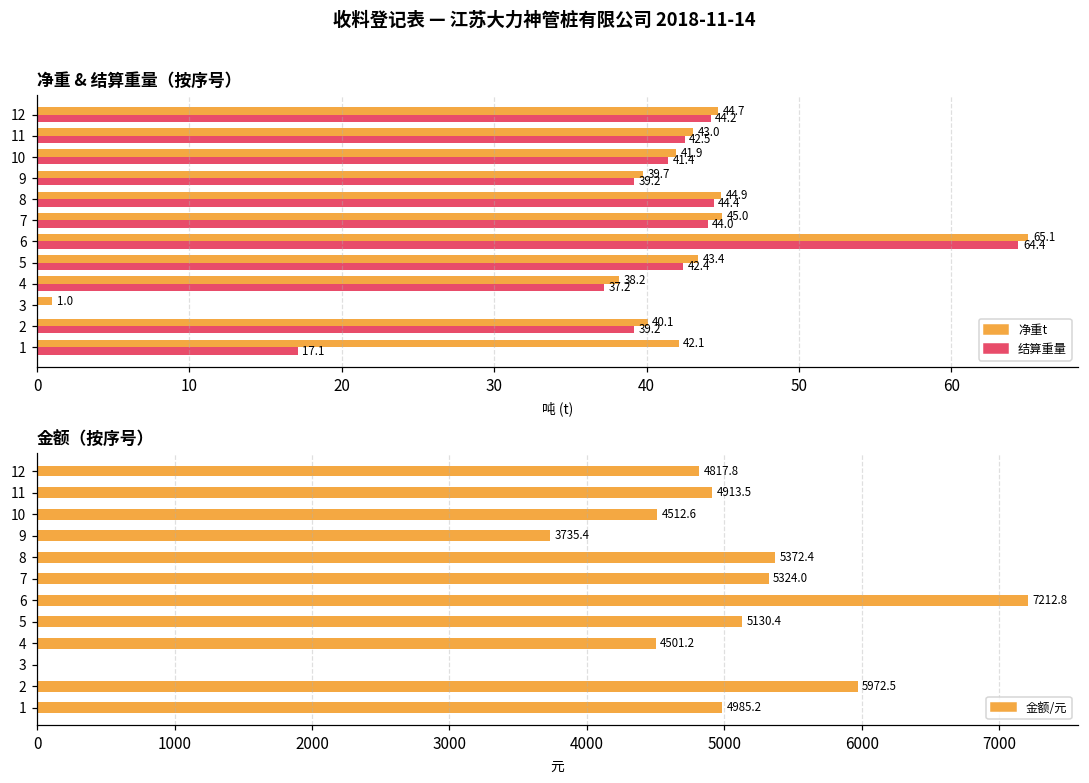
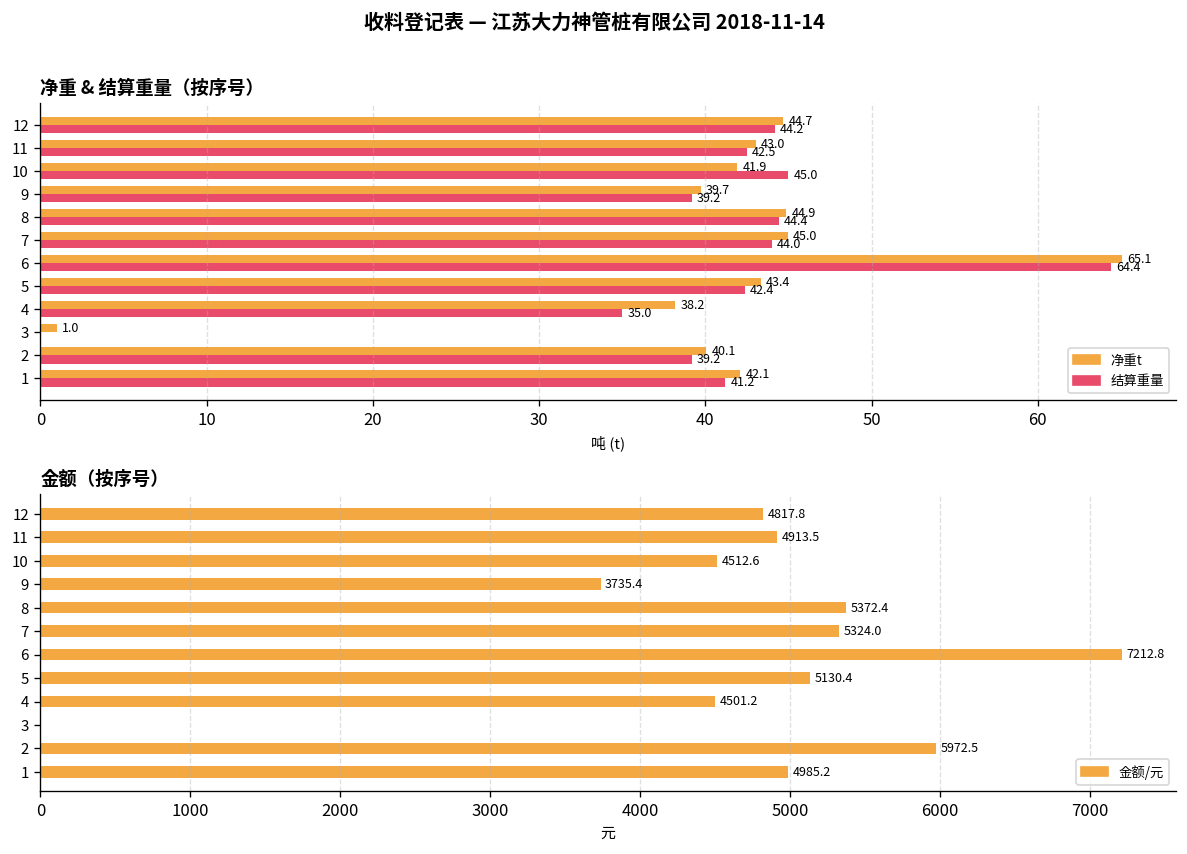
净重 & 结算重量（按序号）, 结算重量, 10: 41.4 -> 45.0
净重 & 结算重量（按序号）, 结算重量, 4: 37.2 -> 35.0
净重 & 结算重量（按序号）, 结算重量, 1: 17.1 -> 41.2
